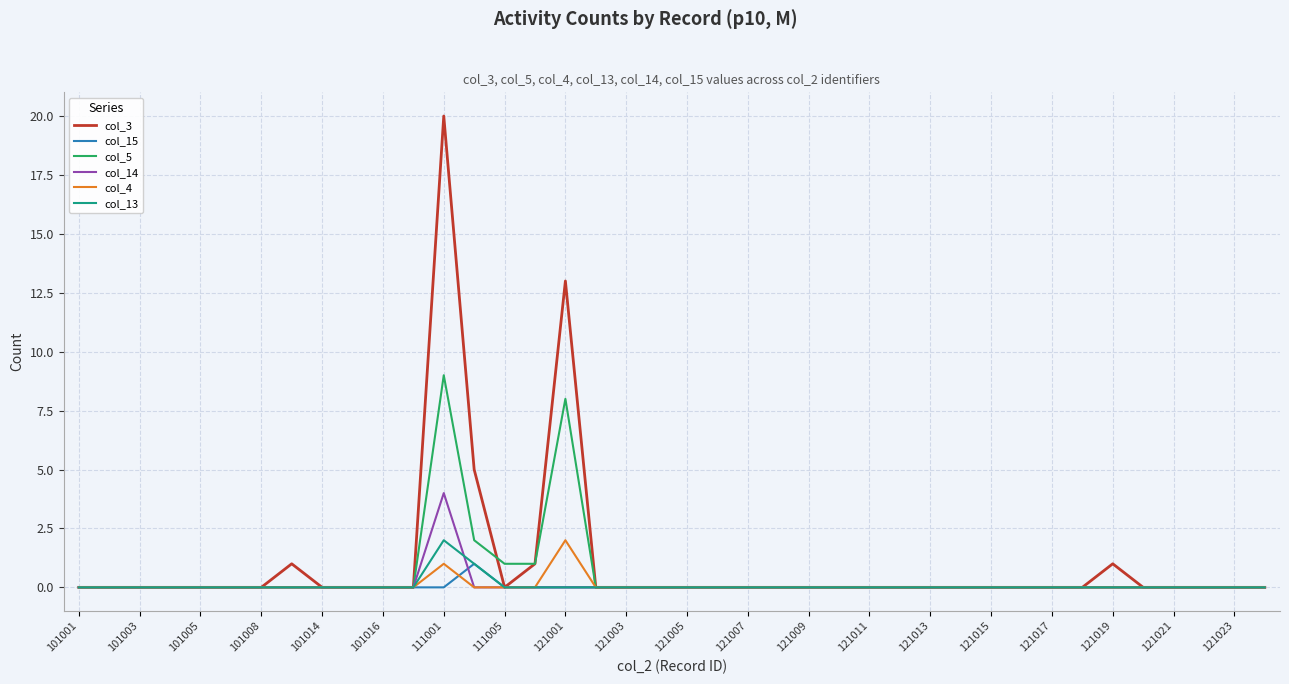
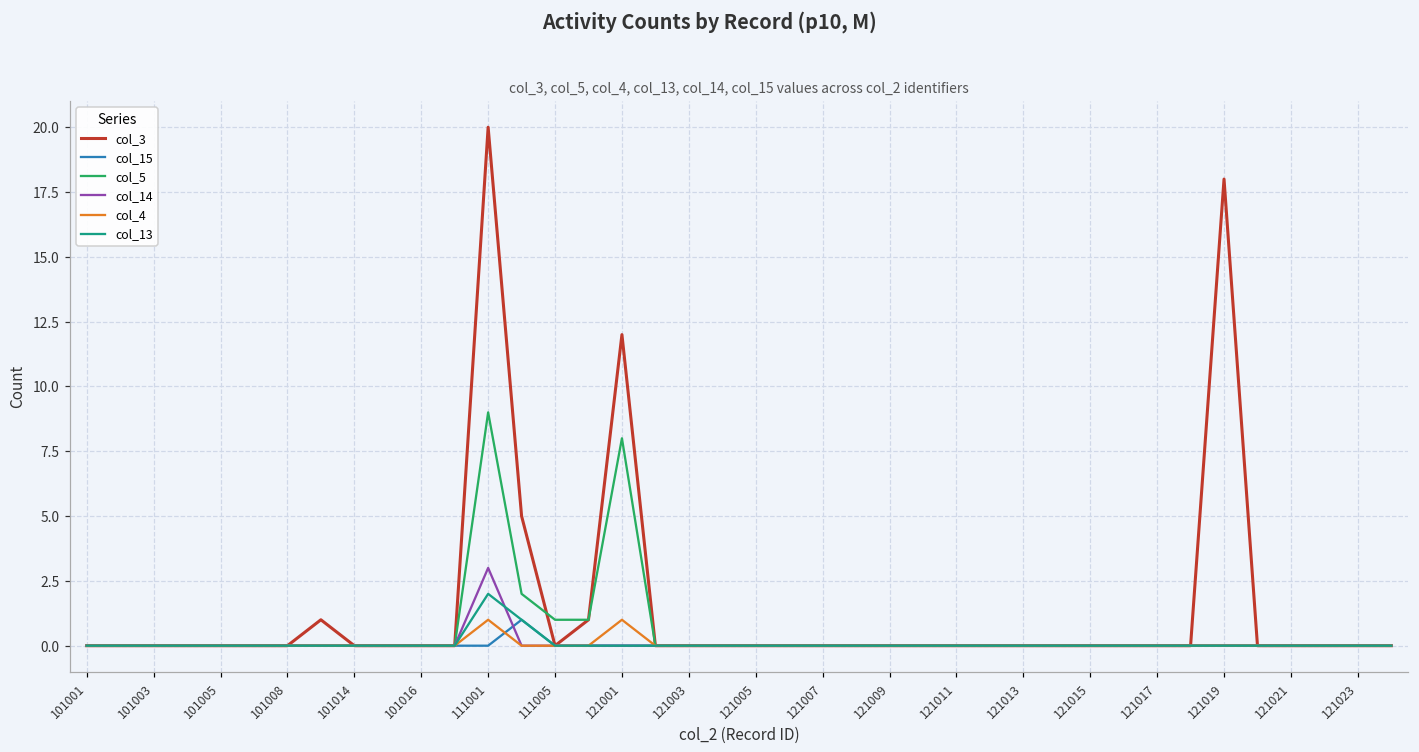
col_14, 111001: 4 -> 3
col_3, 121001: 13 -> 12
col_4, 121001: 2 -> 1
col_3, 121019: 1 -> 18
